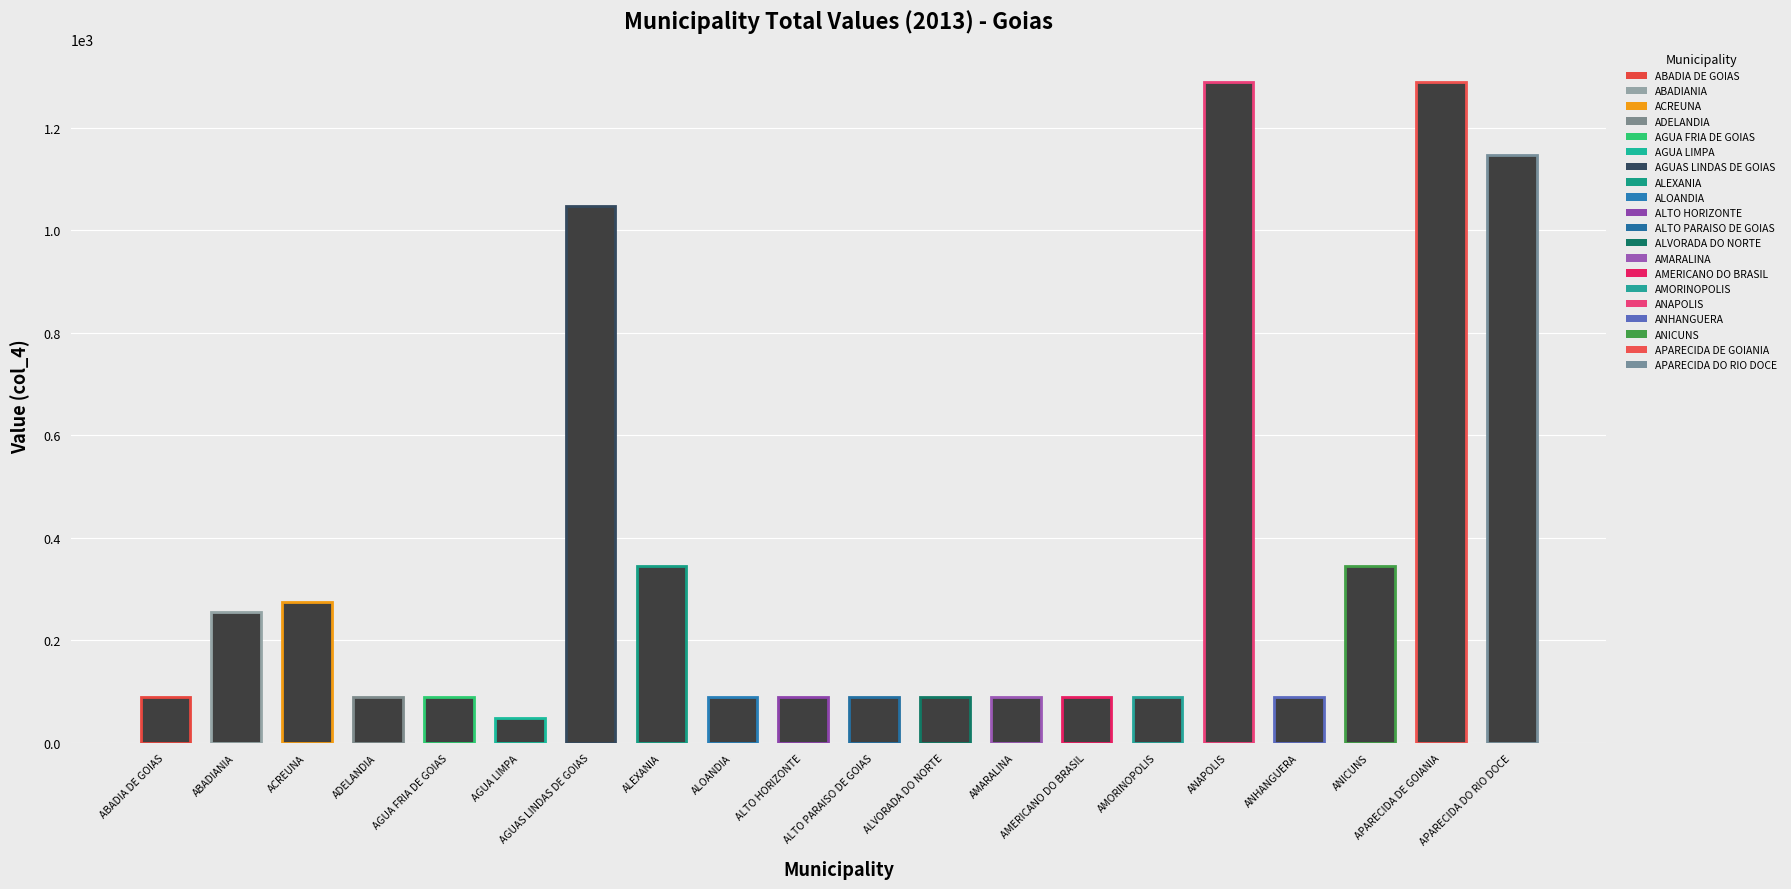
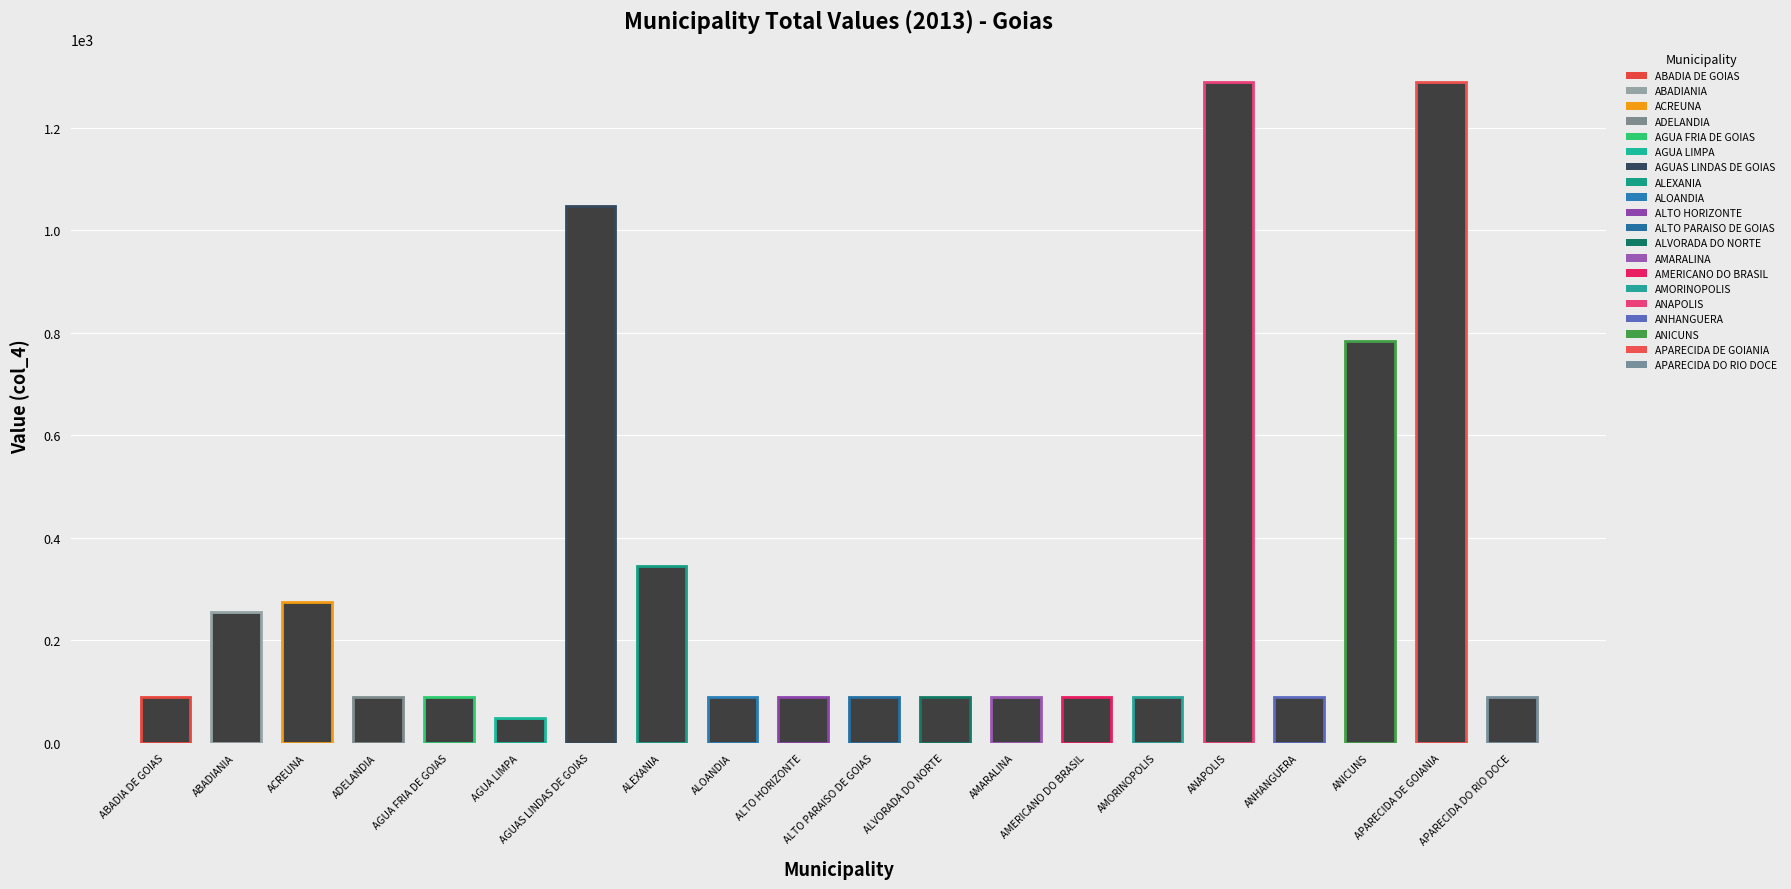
ANICUNS: 350 -> 790
APARECIDA DO RIO DOCE: 1150 -> 90
